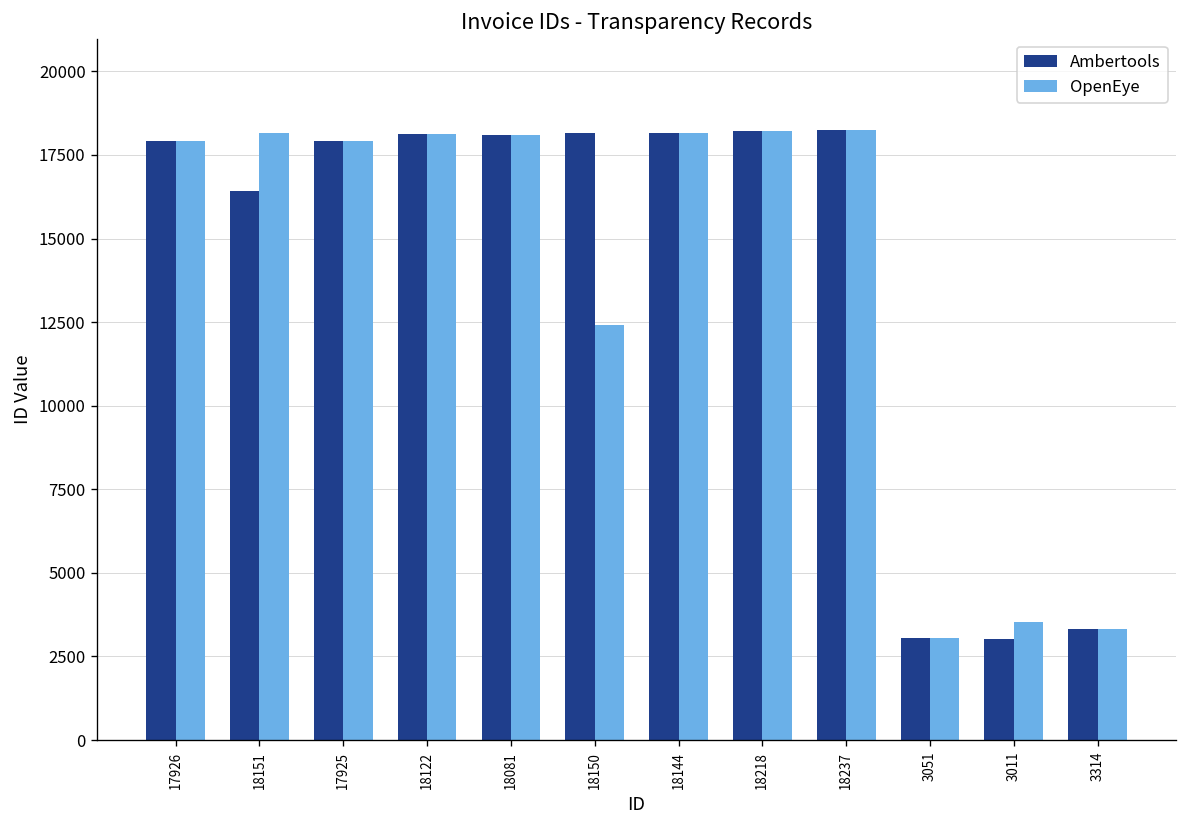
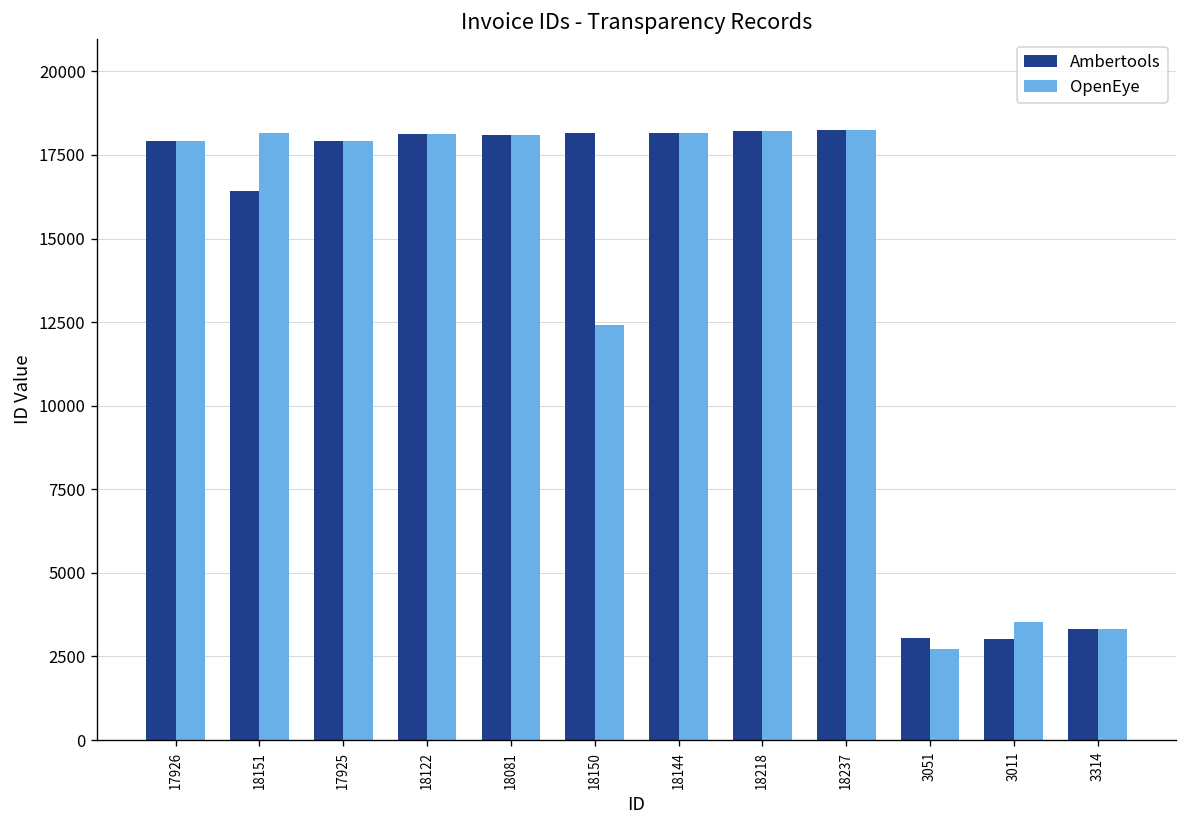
OpenEye, 3051: 3100 -> 2700
